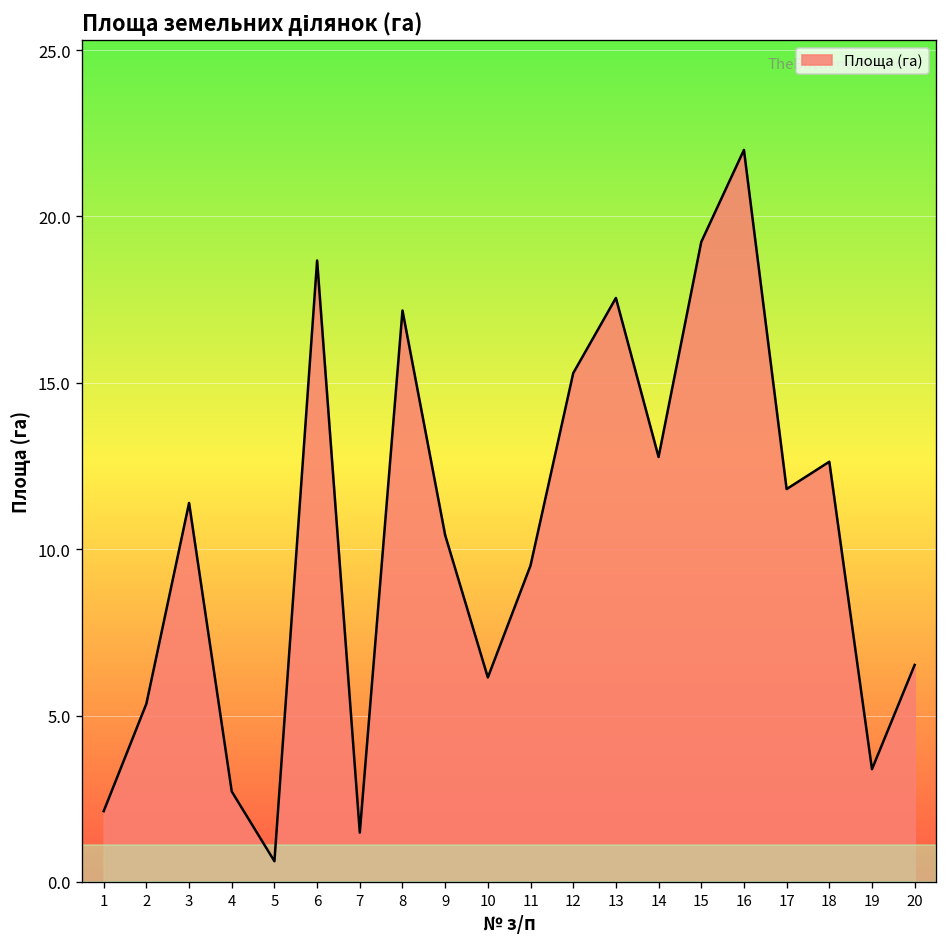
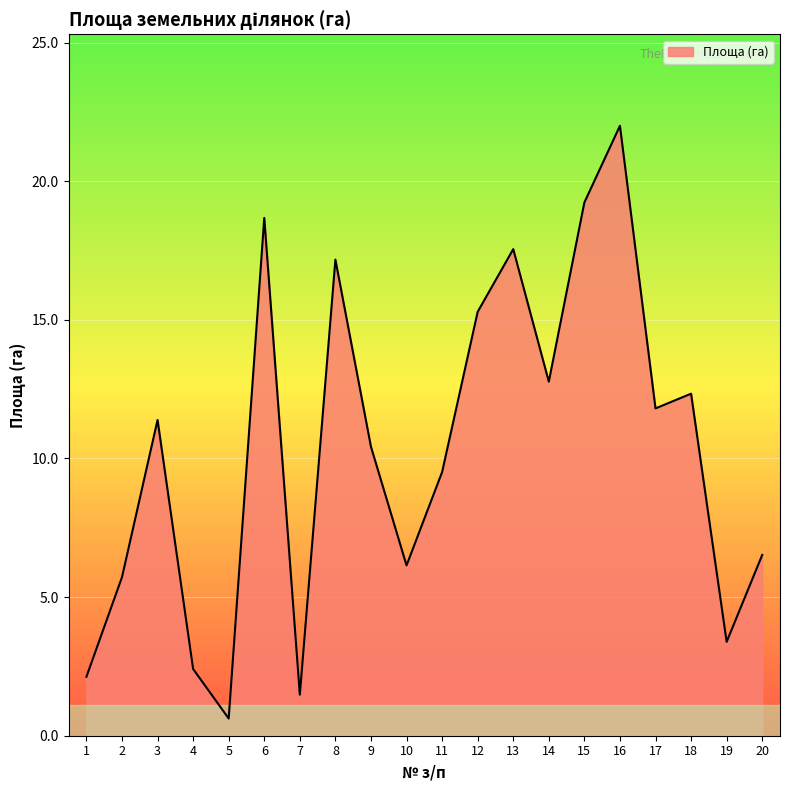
2: 5.4 -> 5.7
4: 2.7 -> 2.4
18: 12.6 -> 12.3
